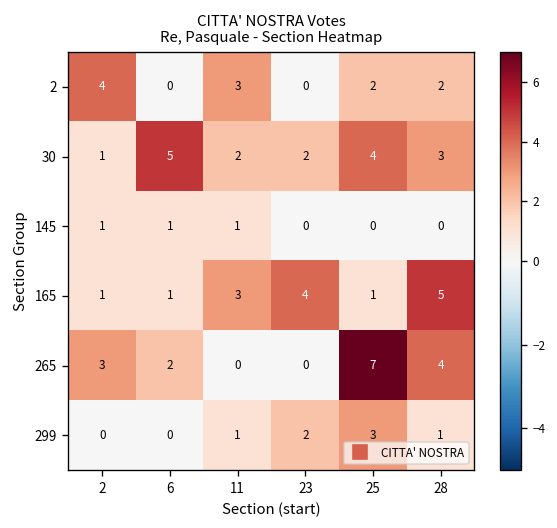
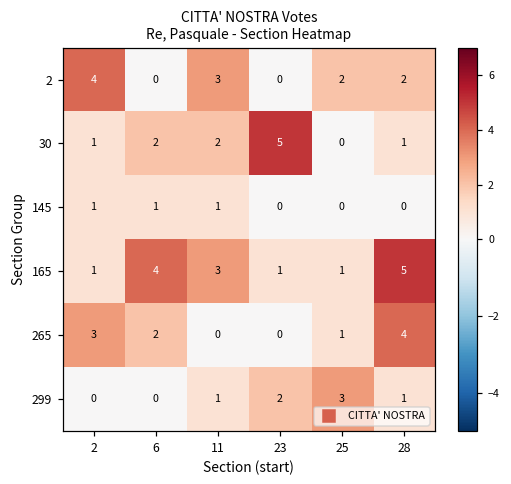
30, 6: 5 -> 2
30, 23: 2 -> 5
30, 25: 4 -> 0
30, 28: 3 -> 1
165, 6: 1 -> 4
165, 23: 4 -> 1
265, 25: 7 -> 1
